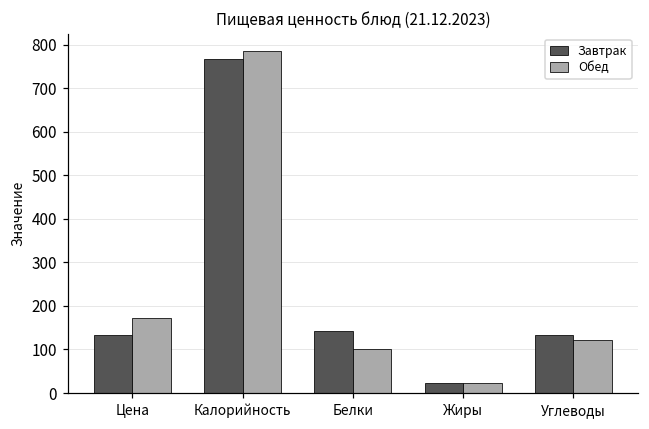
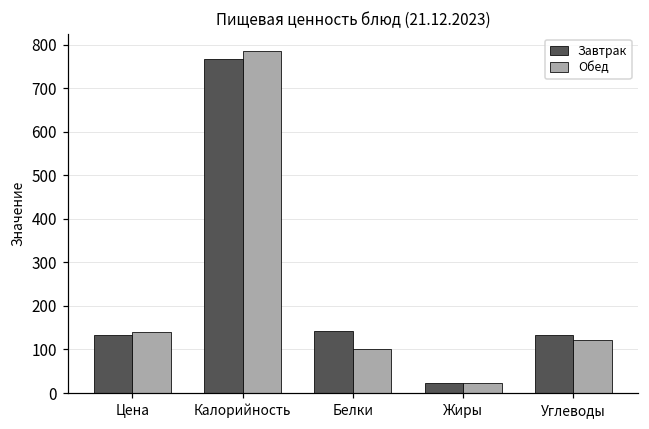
Обед, Цена: 170 -> 140
